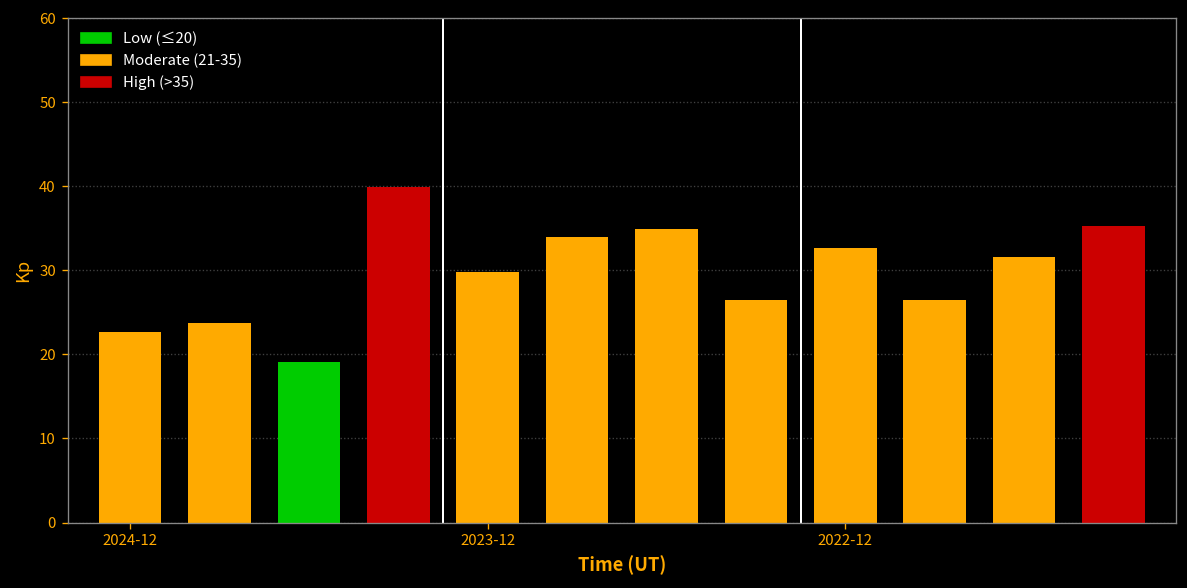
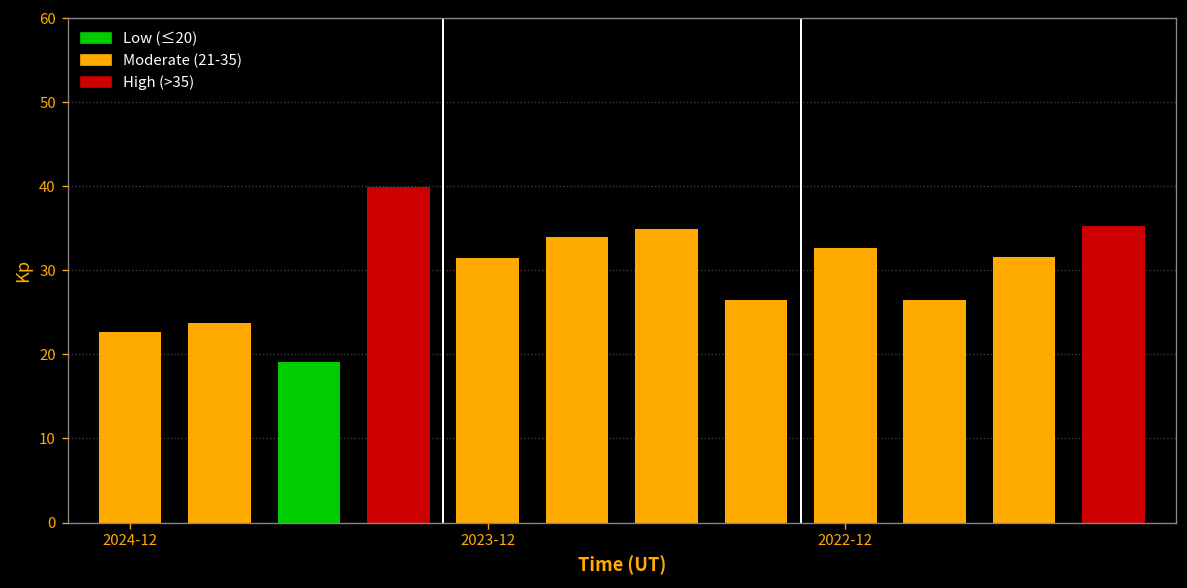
2023-12: 30 -> 32
